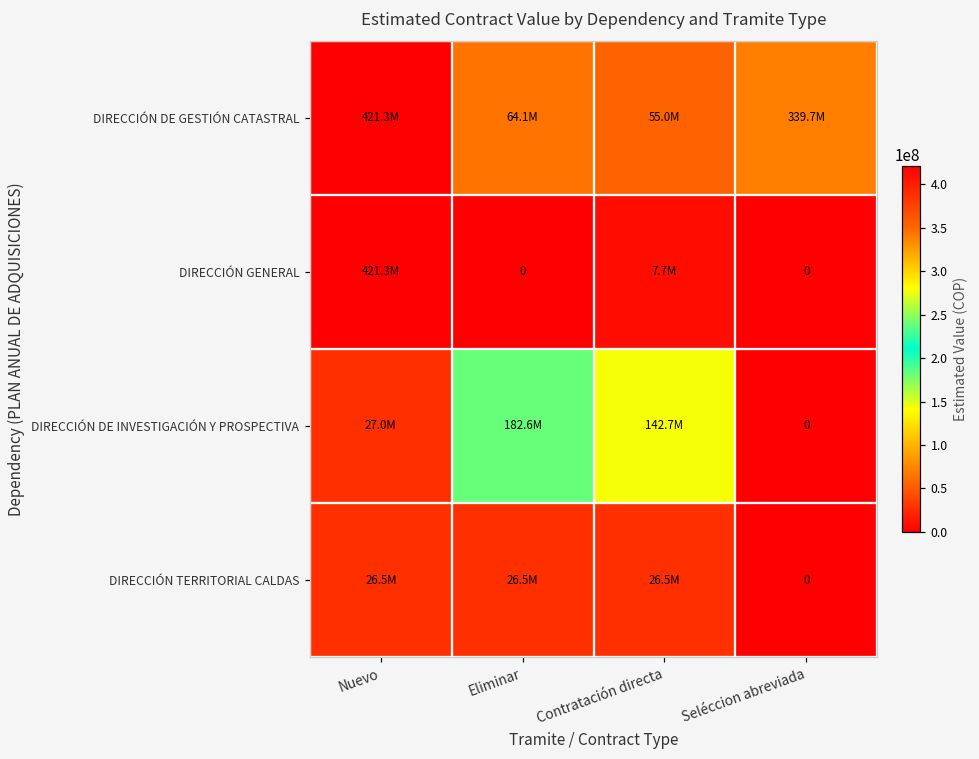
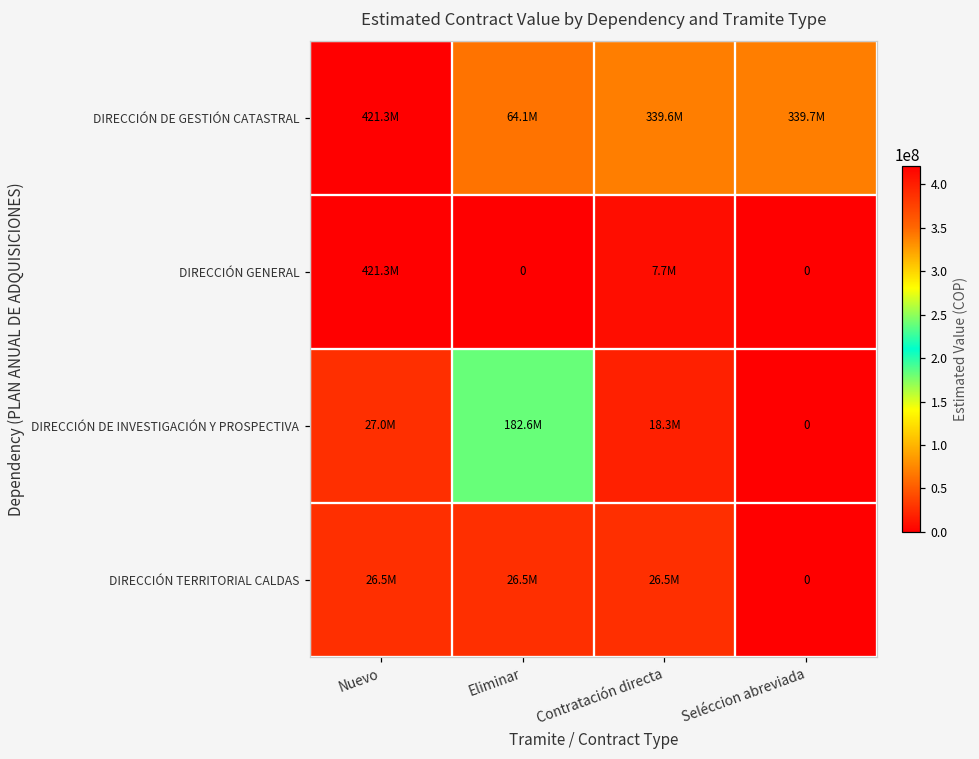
DIRECCIÓN DE GESTIÓN CATASTRAL, Contratación directa: 55.0M -> 339.6M
DIRECCIÓN DE INVESTIGACIÓN Y PROSPECTIVA, Contratación directa: 142.7M -> 18.3M
